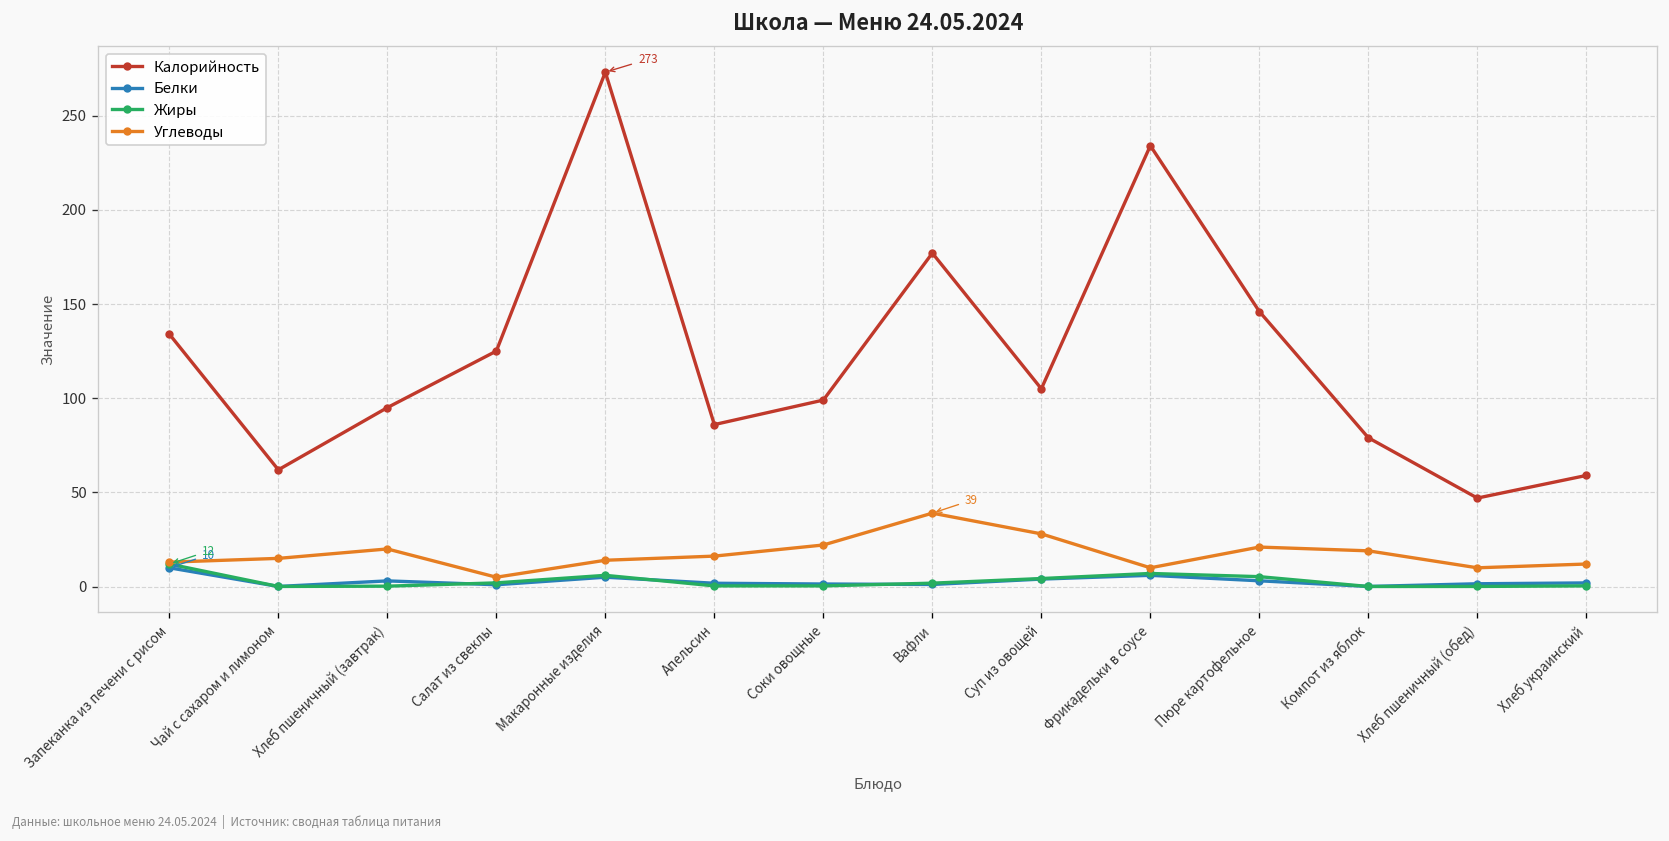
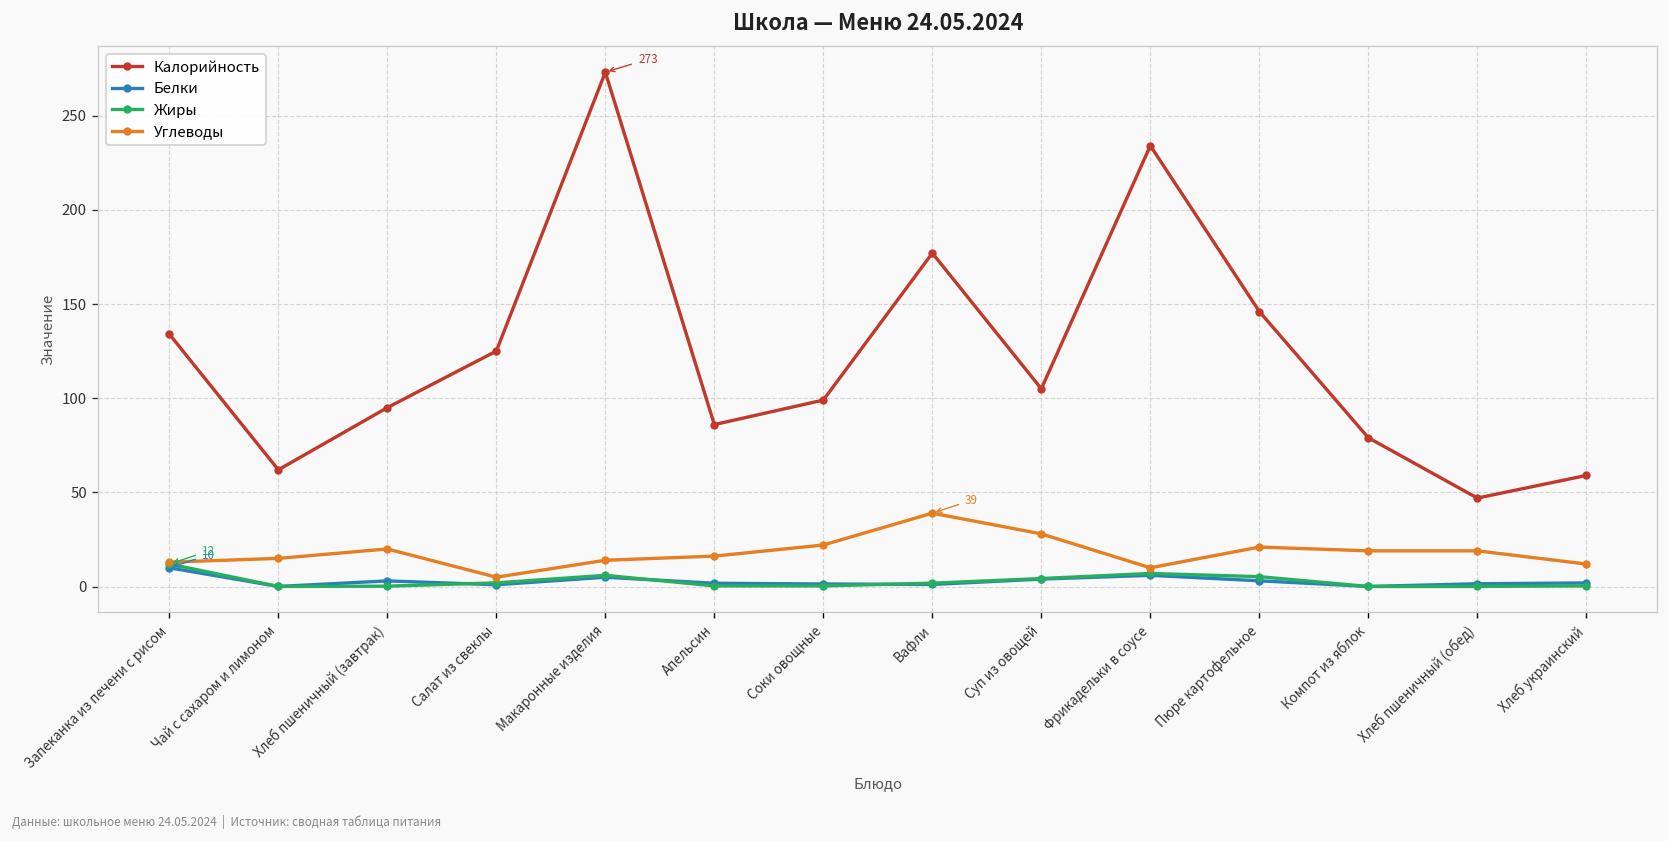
Углеводы, Хлеб пшеничный (обед): 10 -> 19
